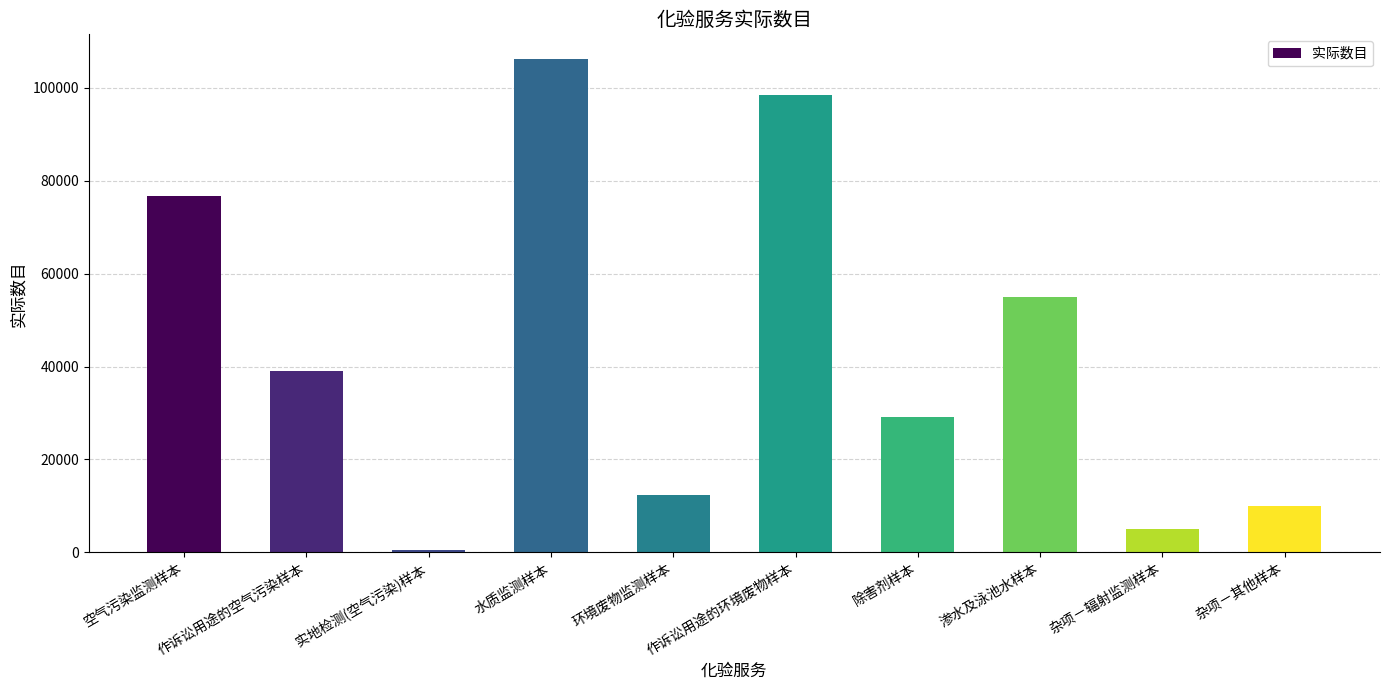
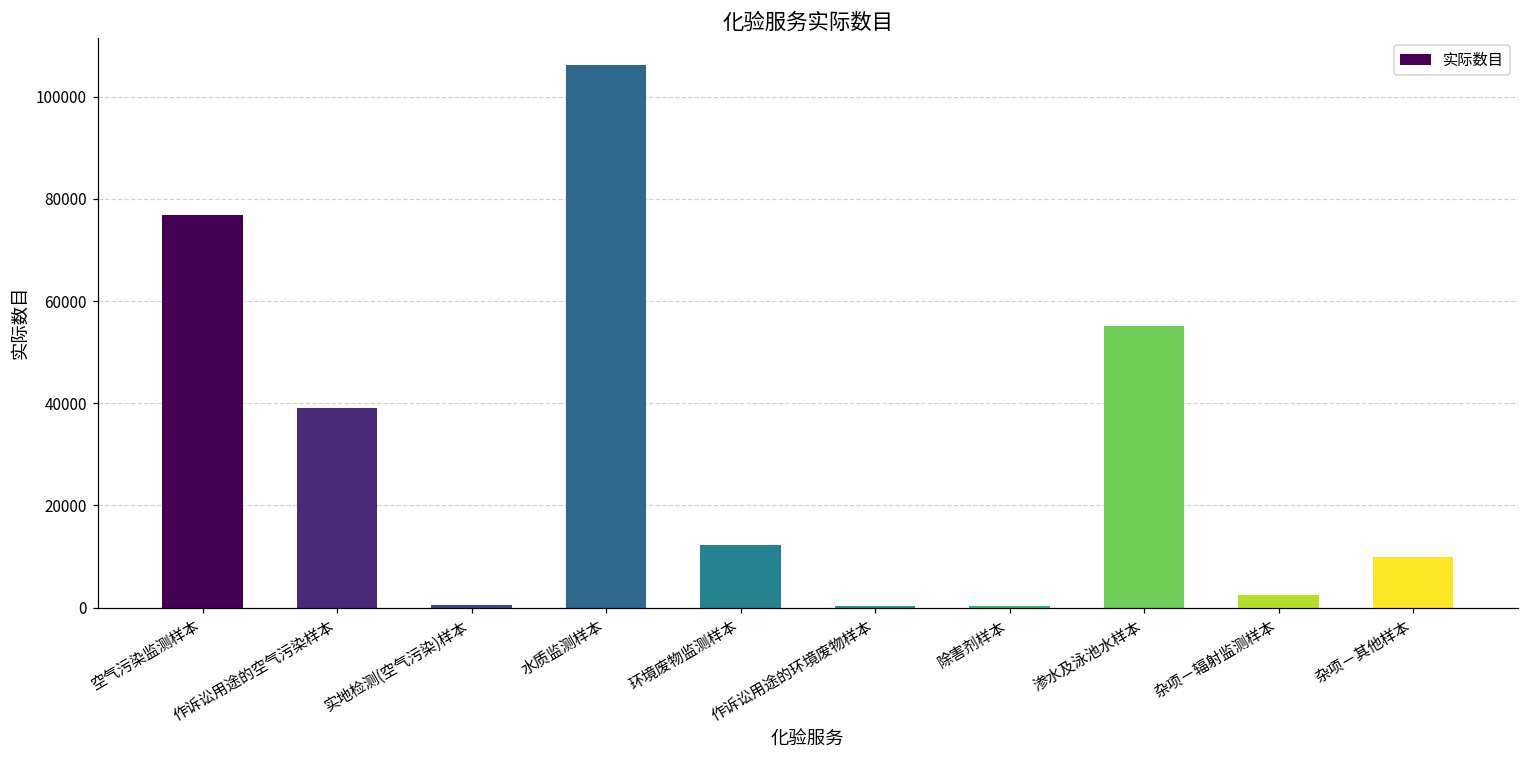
作诉讼用途的环境废物样本: 98000 -> 0
除害剂样本: 29000 -> 0
杂项－辐射监测样本: 5000 -> 2000
